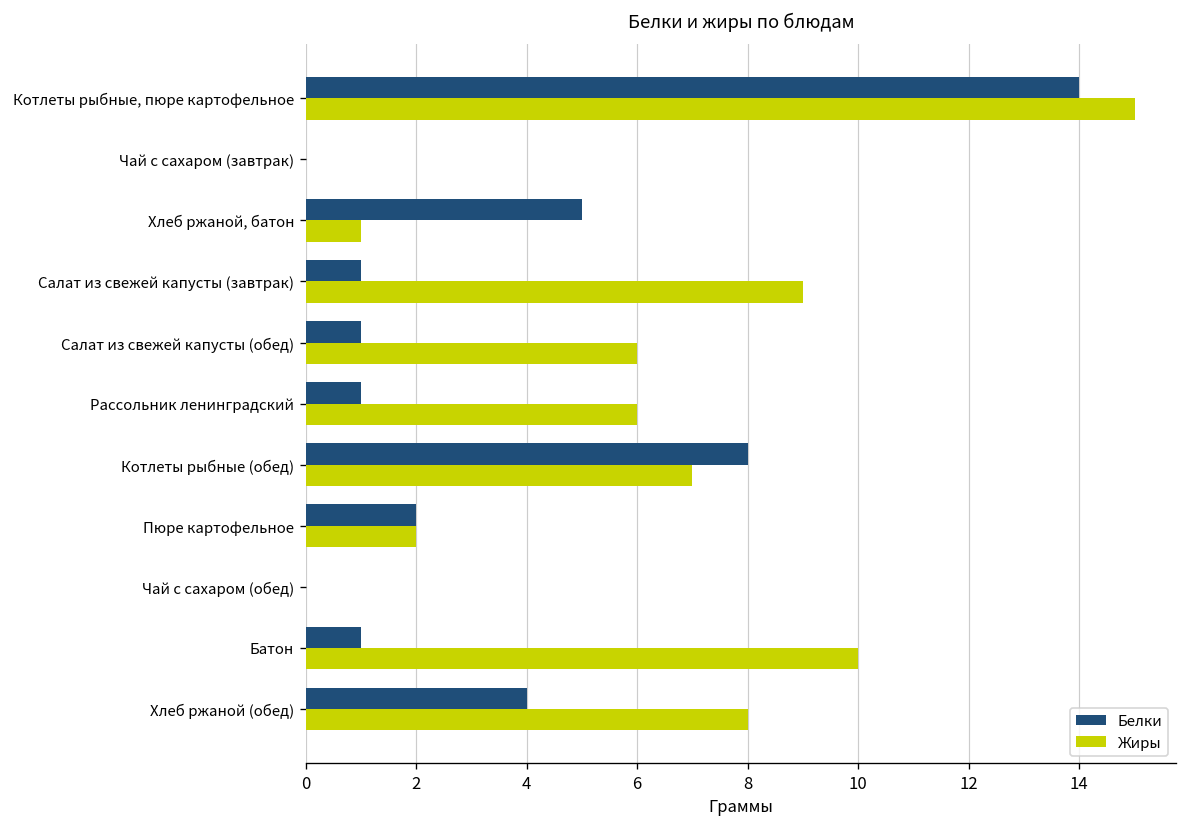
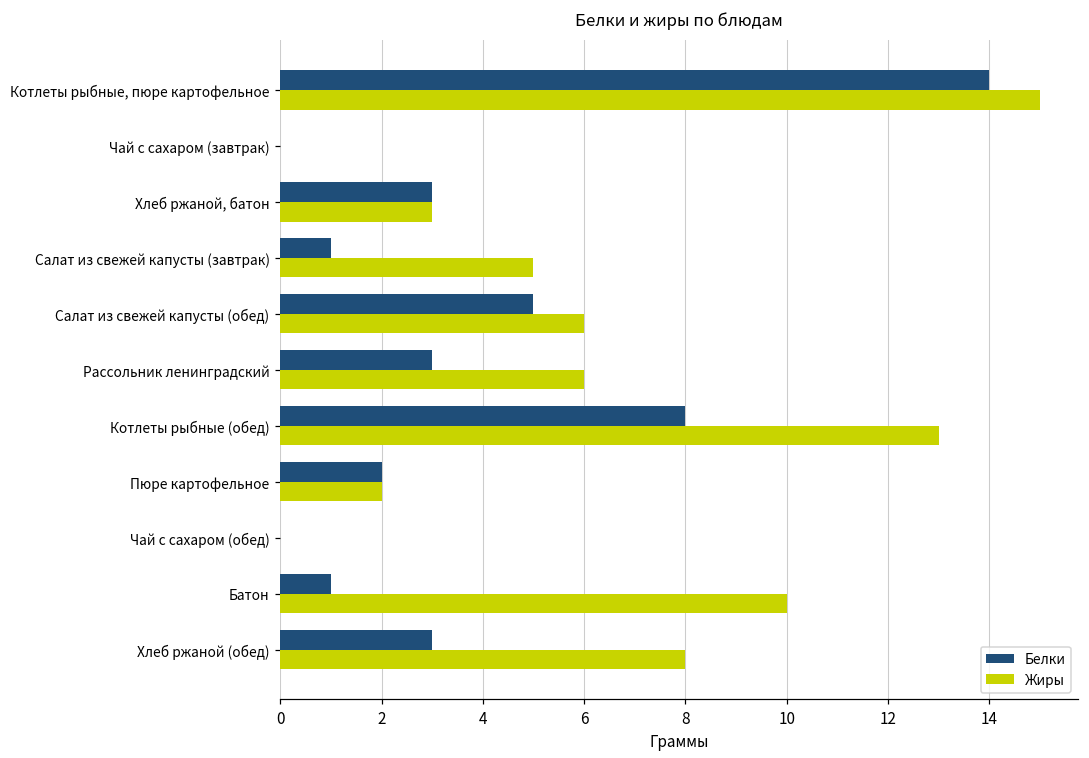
Белки, Хлеб ржаной, батон: 5 -> 3
Жиры, Хлеб ржаной, батон: 1 -> 3
Жиры, Салат из свежей капусты (завтрак): 9 -> 5
Белки, Салат из свежей капусты (обед): 1 -> 5
Белки, Рассольник ленинградский: 1 -> 3
Жиры, Котлеты рыбные (обед): 7 -> 13
Белки, Хлеб ржаной (обед): 4 -> 3
